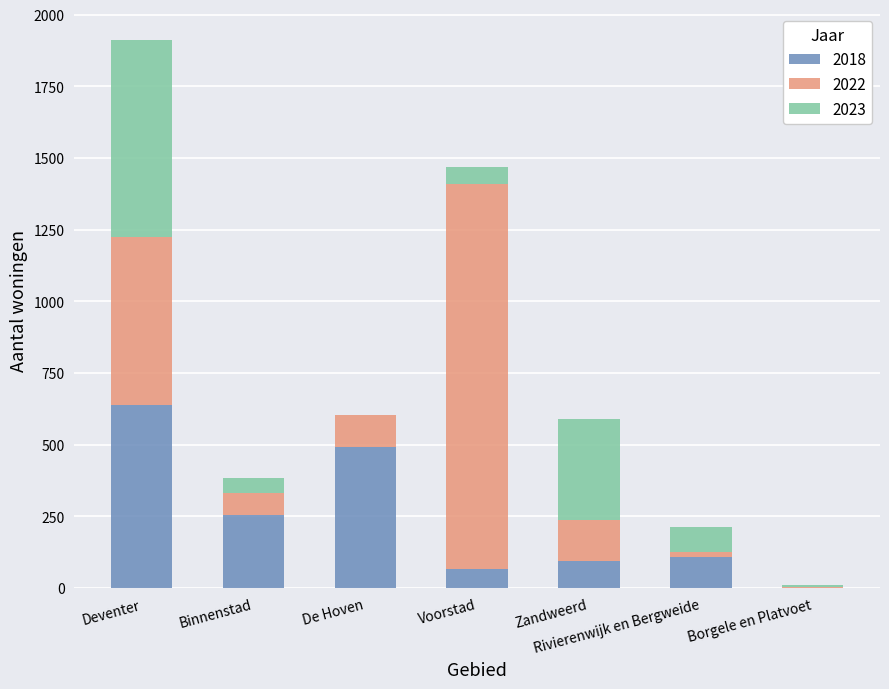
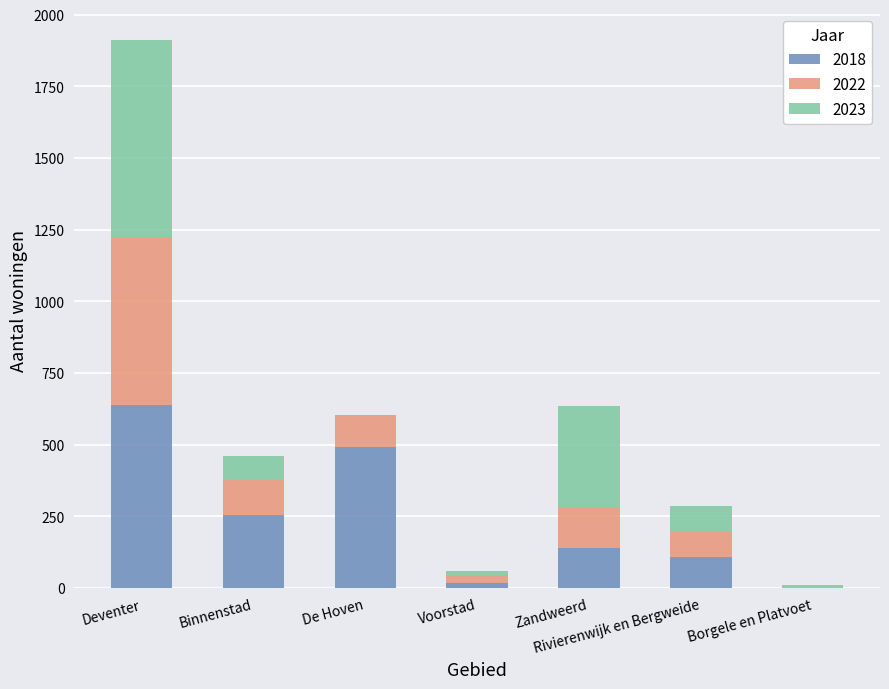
2022, Binnenstad: 80 -> 120
2023, Binnenstad: 50 -> 80
2018, Voorstad: 70 -> 20
2022, Voorstad: 1340 -> 30
2023, Voorstad: 60 -> 20
2018, Zandweerd: 90 -> 140
2022, Rivierenwijk en Bergweide: 20 -> 90
